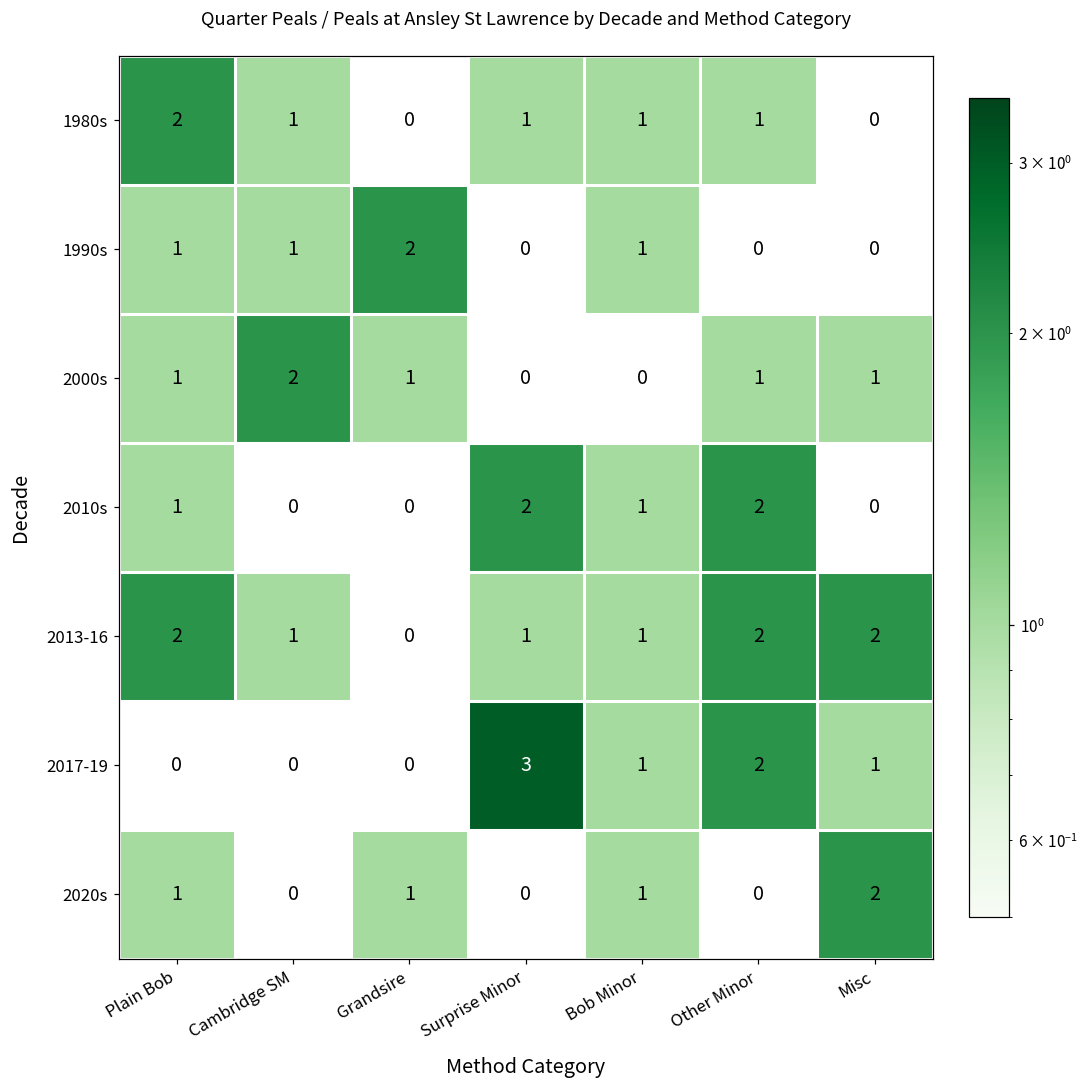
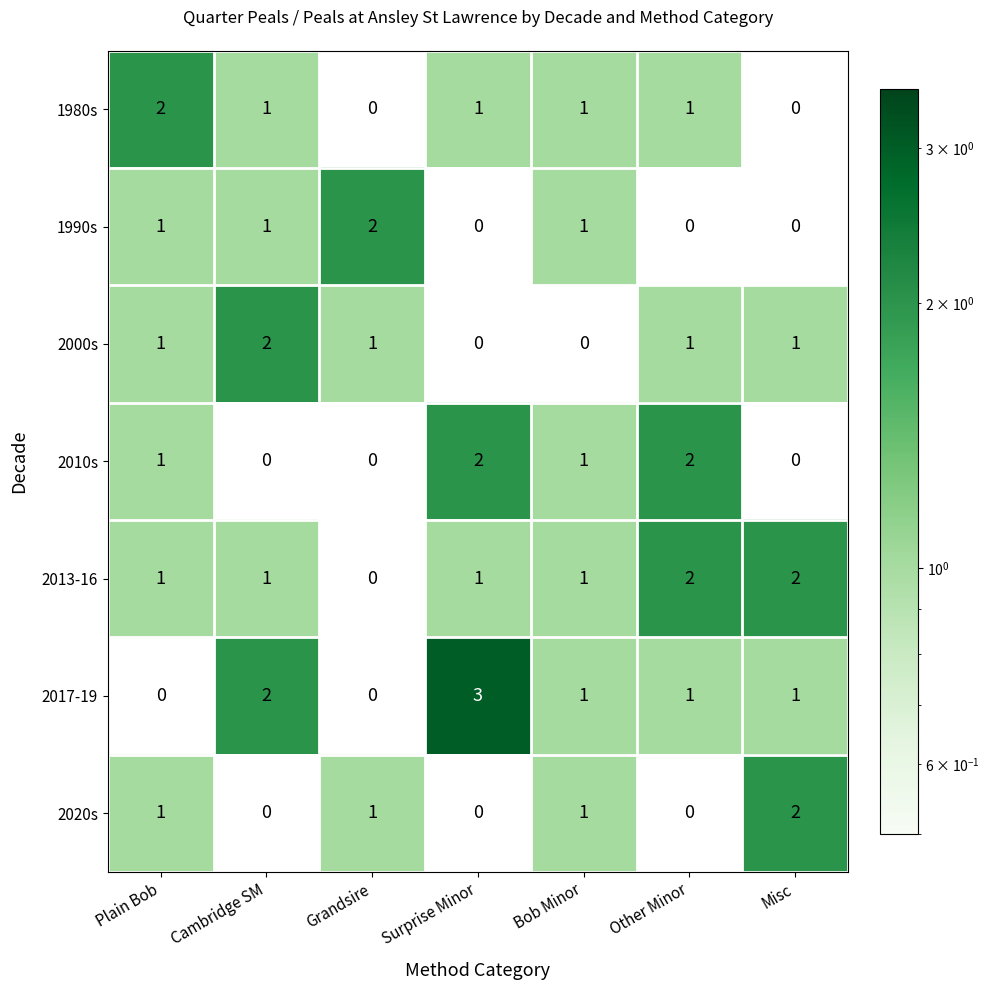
2013-16, Plain Bob: 2 -> 1
2017-19, Cambridge SM: 0 -> 2
2017-19, Other Minor: 2 -> 1
